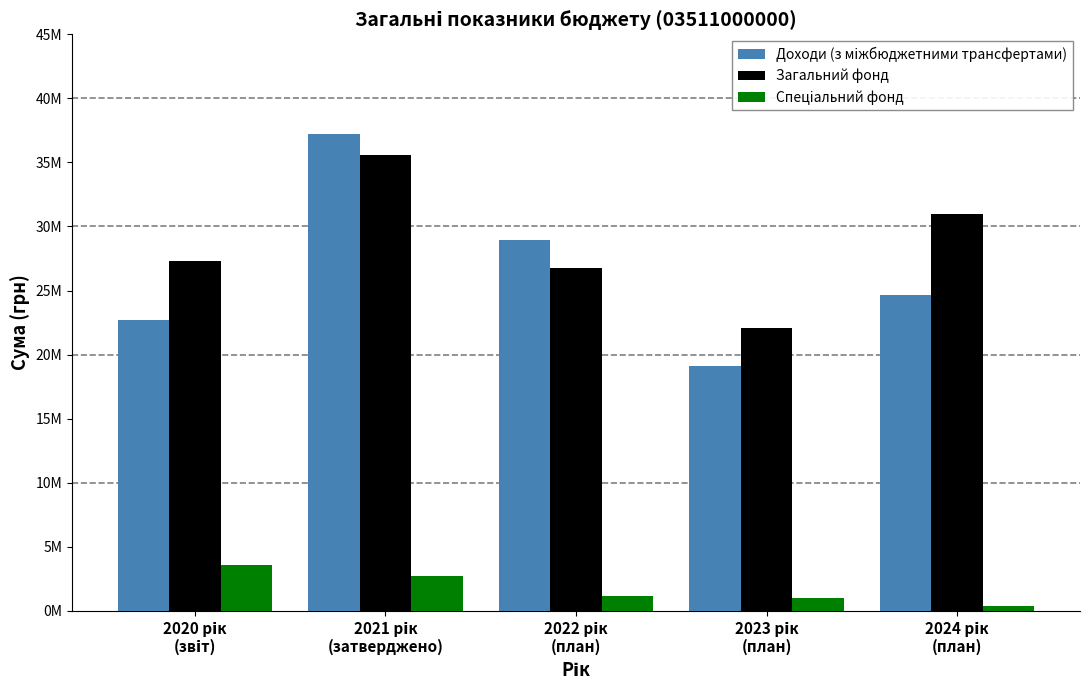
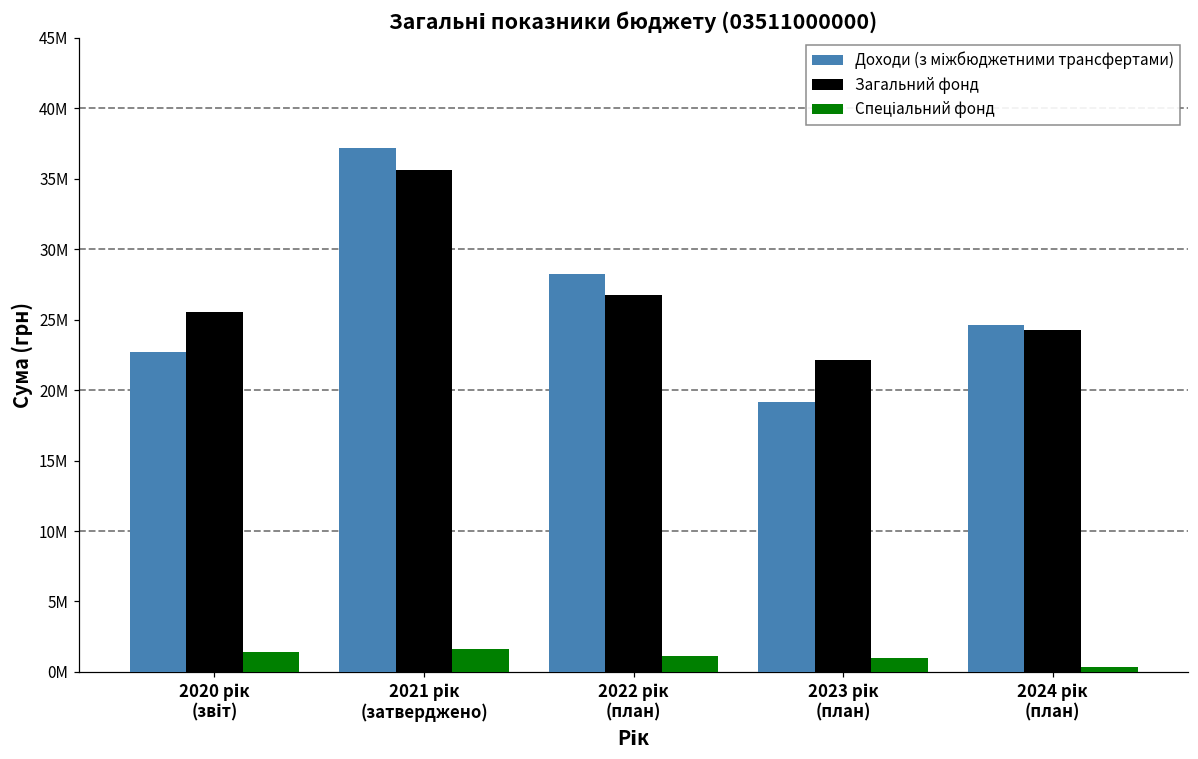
Загальний фонд, 2020 рік (звіт): 27300000 -> 25600000
Спеціальний фонд, 2020 рік (звіт): 3600000 -> 1400000
Спеціальний фонд, 2021 рік (затверджено): 2700000 -> 1600000
Доходи (з міжбюджетними трансфертами), 2022 рік (план): 29000000 -> 28200000
Загальний фонд, 2024 рік (план): 31000000 -> 24200000
